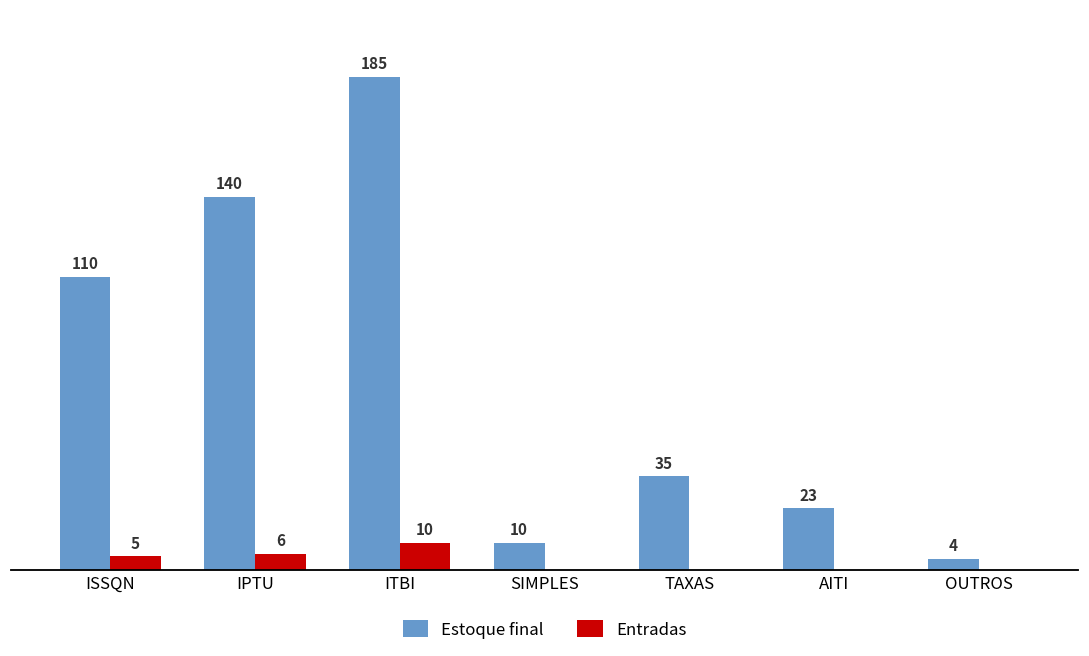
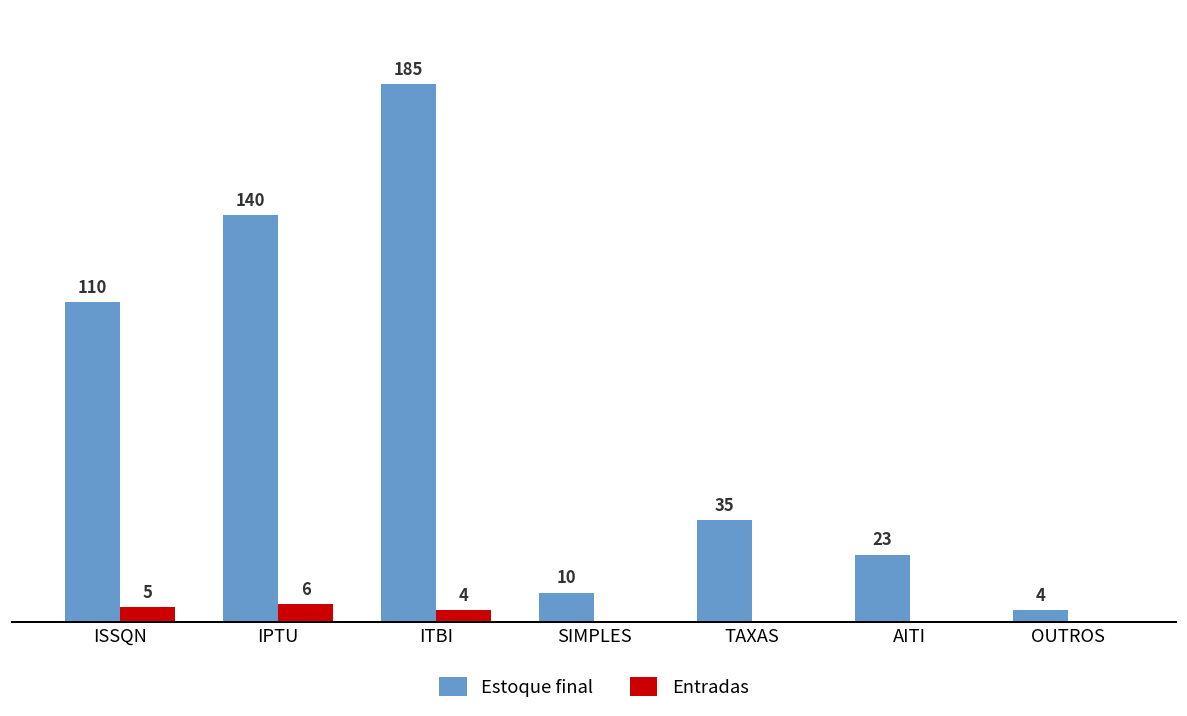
Entradas, ITBI: 10 -> 4
